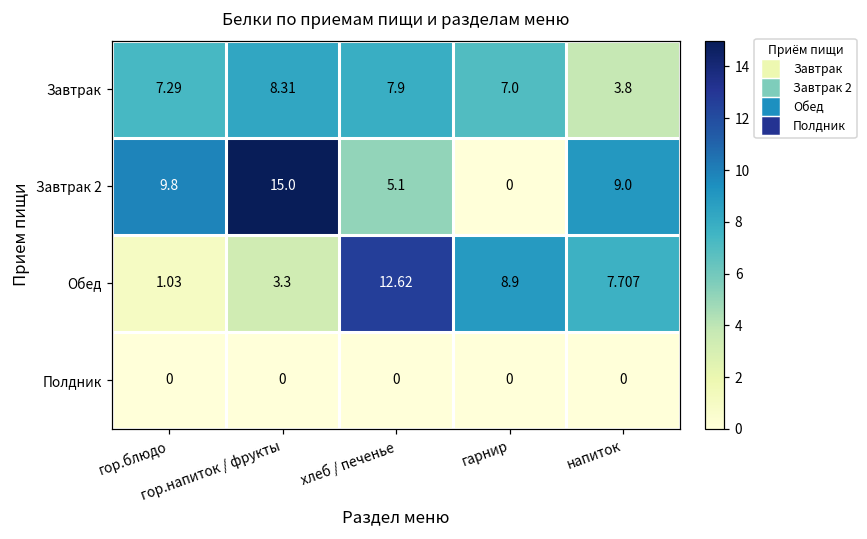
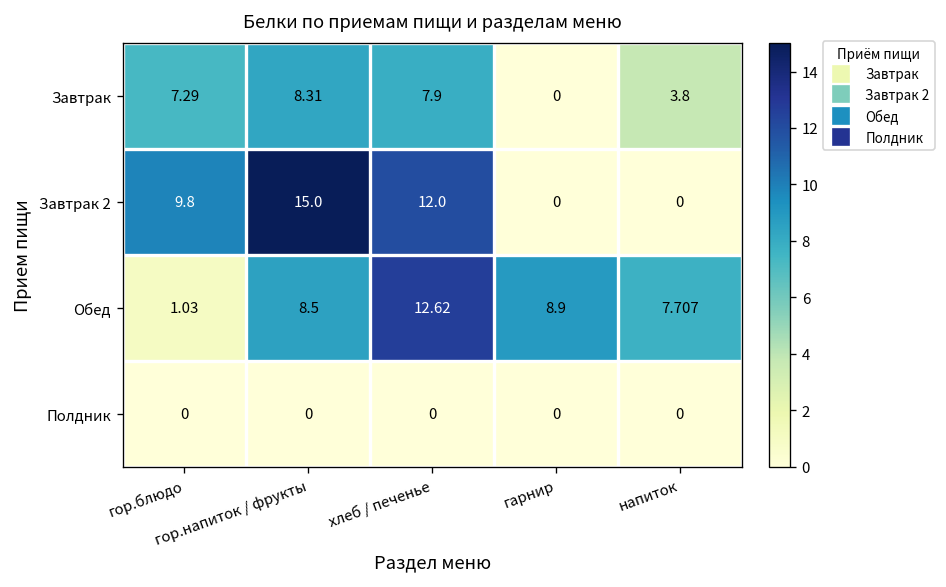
Завтрак, гарнир: 7.0 -> 0
Завтрак 2, хлеб / печенье: 5.1 -> 12.0
Завтрак 2, напиток: 9.0 -> 0
Обед, гор.напиток / фрукты: 3.3 -> 8.5
